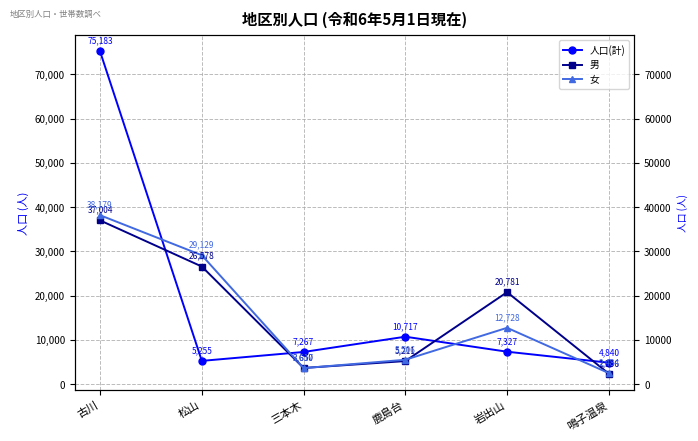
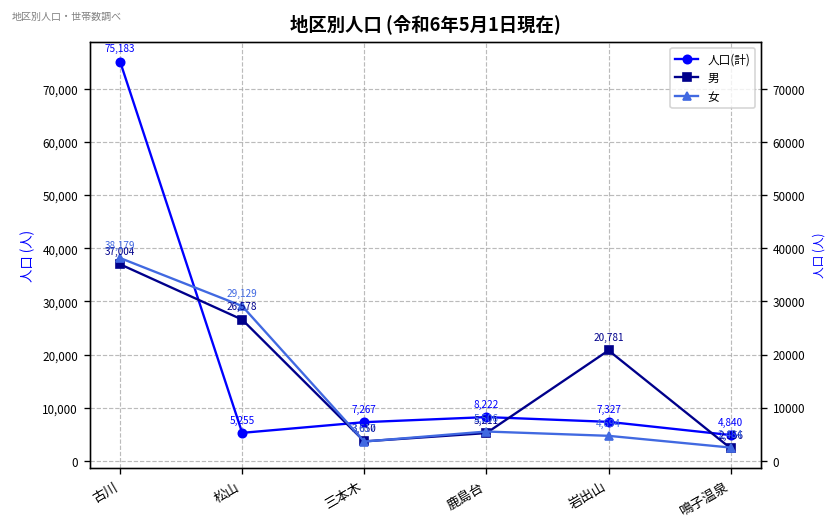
人口(計), 鹿島台: 10,717 -> 8,222
女, 岩出山: 12,728 -> 4,694
